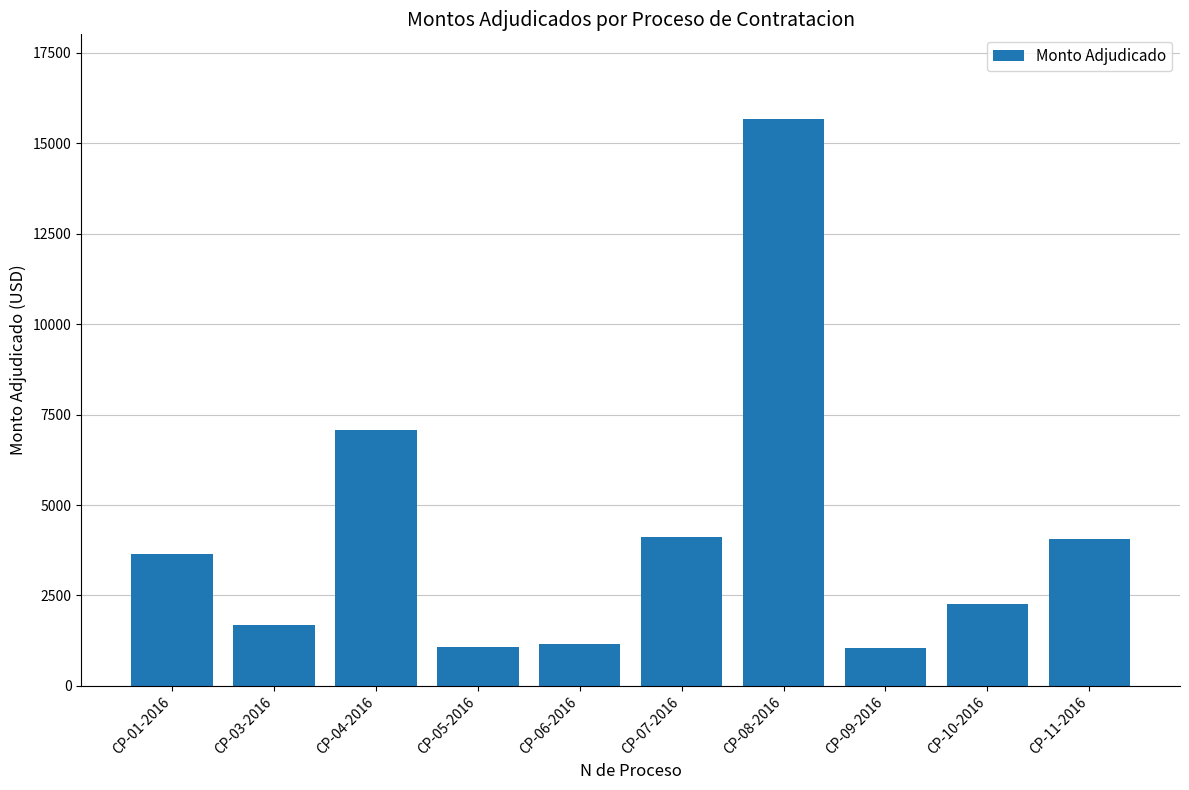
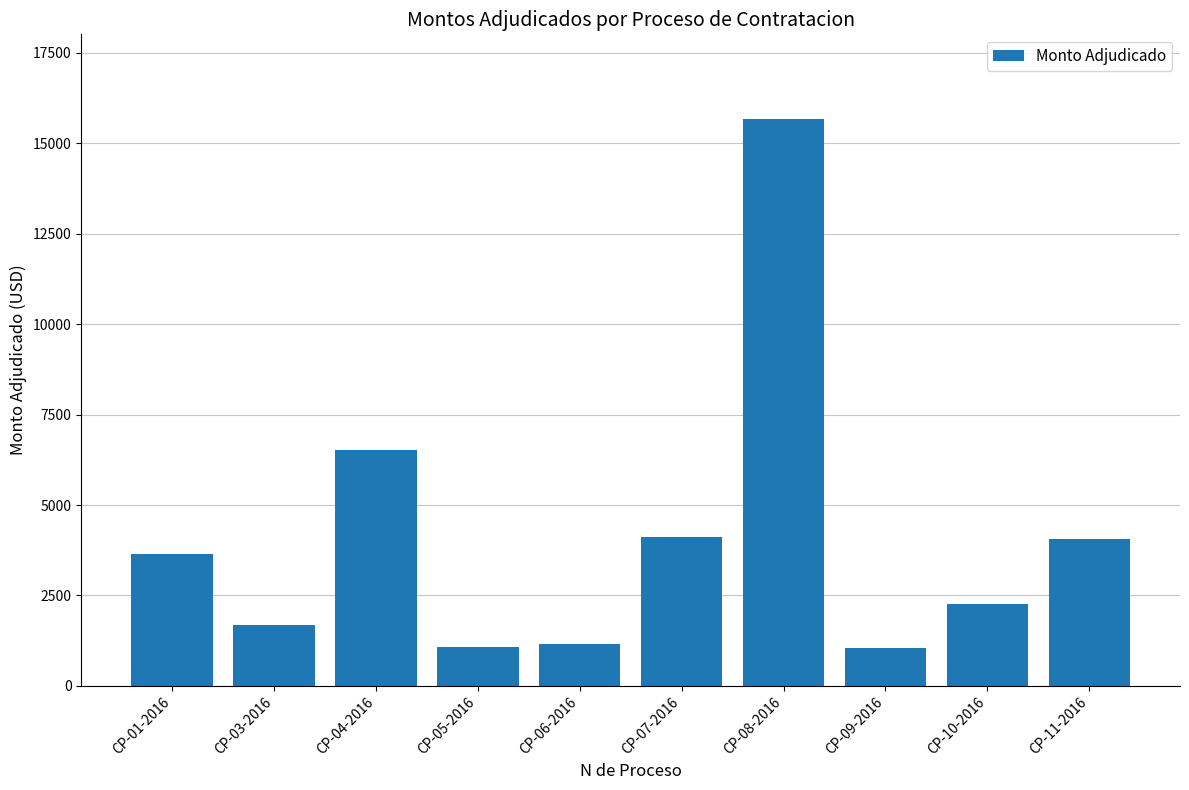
CP-04-2016: 7100 -> 6500
